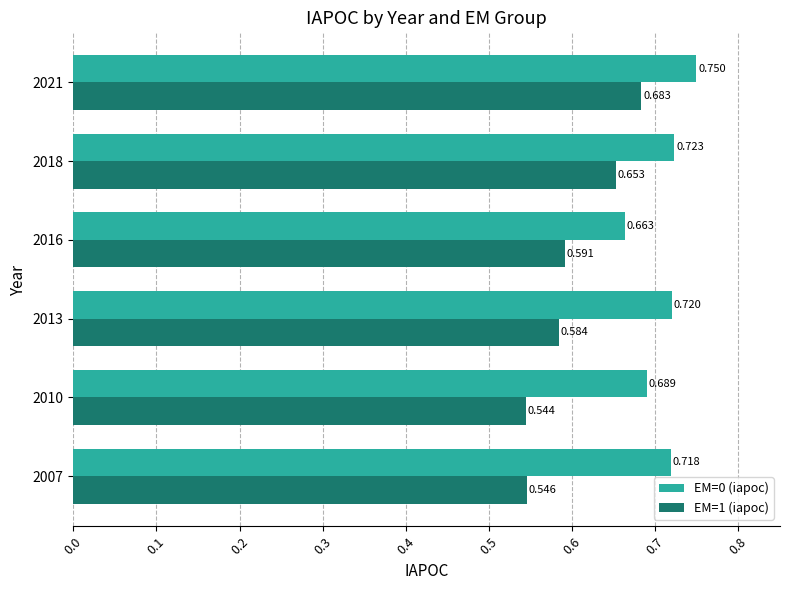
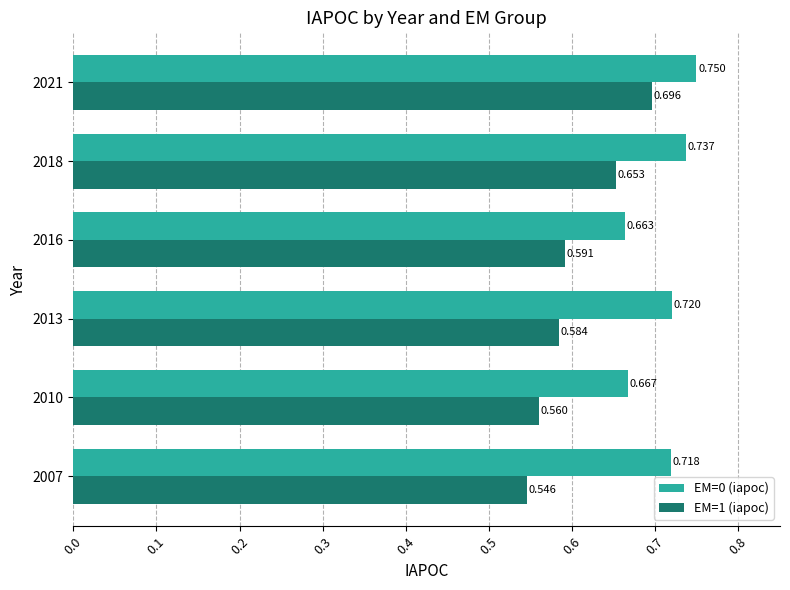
EM=1 (iapoc), 2021: 0.683 -> 0.696
EM=0 (iapoc), 2018: 0.723 -> 0.737
EM=0 (iapoc), 2010: 0.689 -> 0.667
EM=1 (iapoc), 2010: 0.544 -> 0.560
